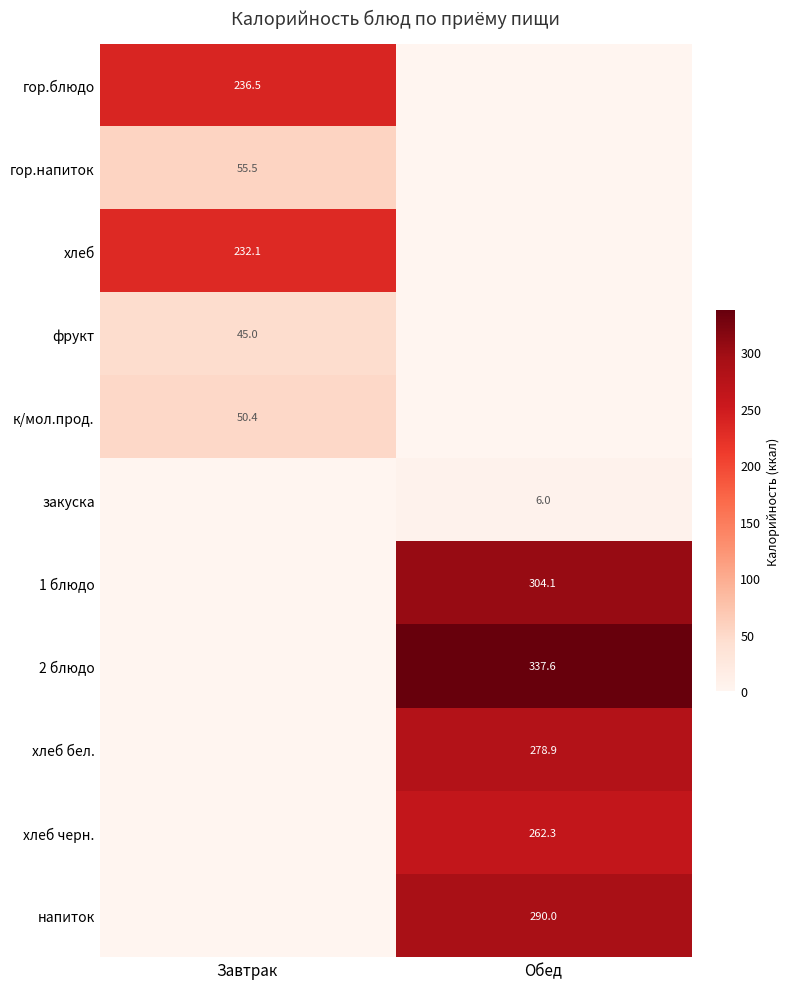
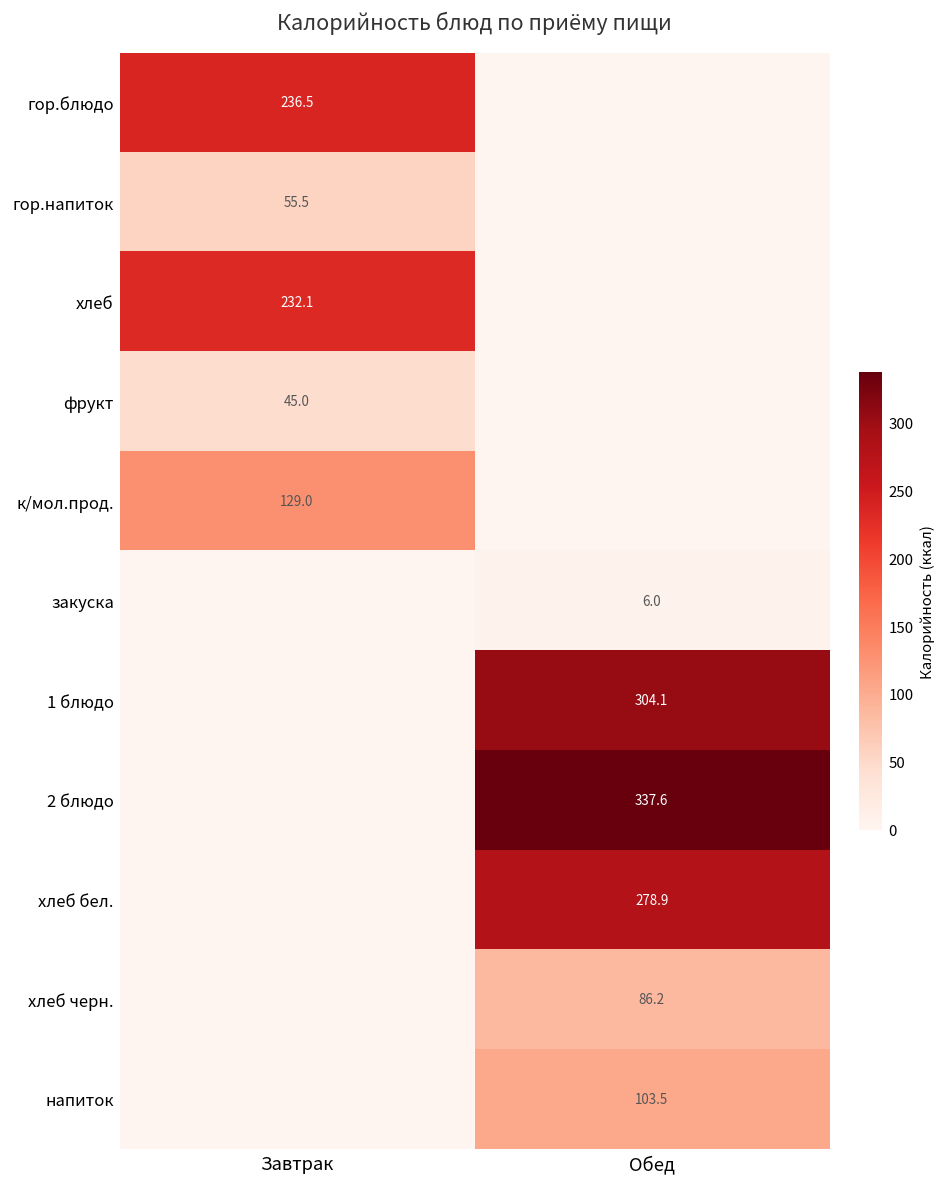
к/мол.прод., Завтрак: 50.4 -> 129.0
хлеб черн., Обед: 262.3 -> 86.2
напиток, Обед: 290.0 -> 103.5
